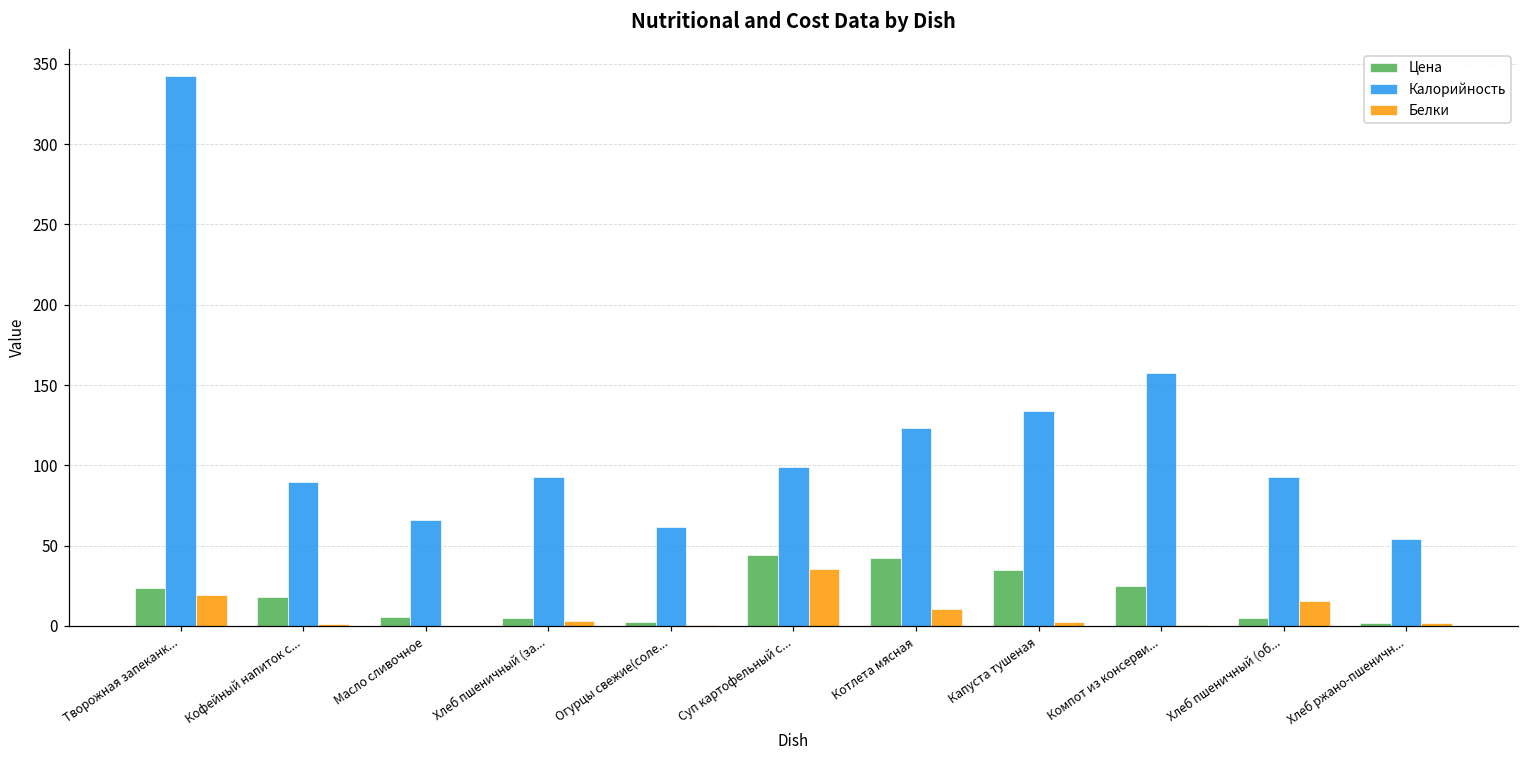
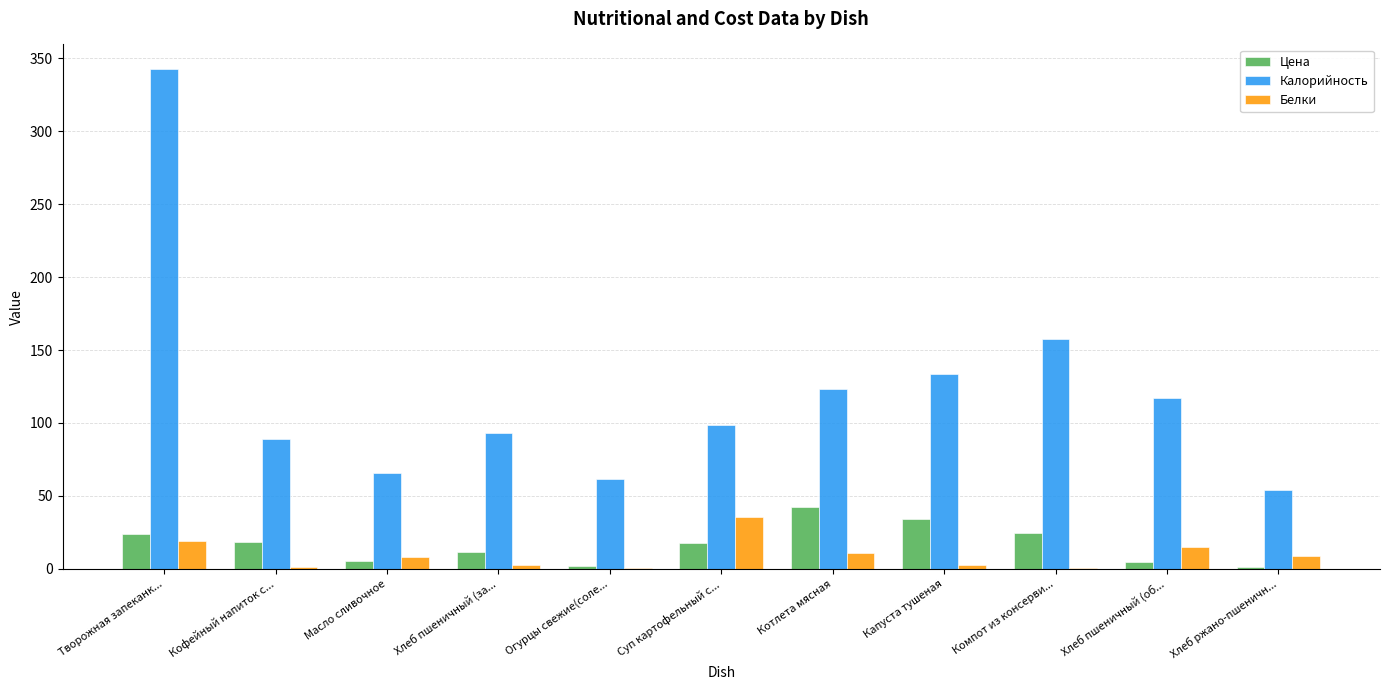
Белки, Масло сливочное: 0 -> 8
Цена, Хлеб пшеничный (за...: 5 -> 12
Цена, Суп картофельный с...: 44 -> 18
Калорийность, Хлеб пшеничный (об...: 93 -> 117
Белки, Хлеб ржано-пшеничн...: 2 -> 9
